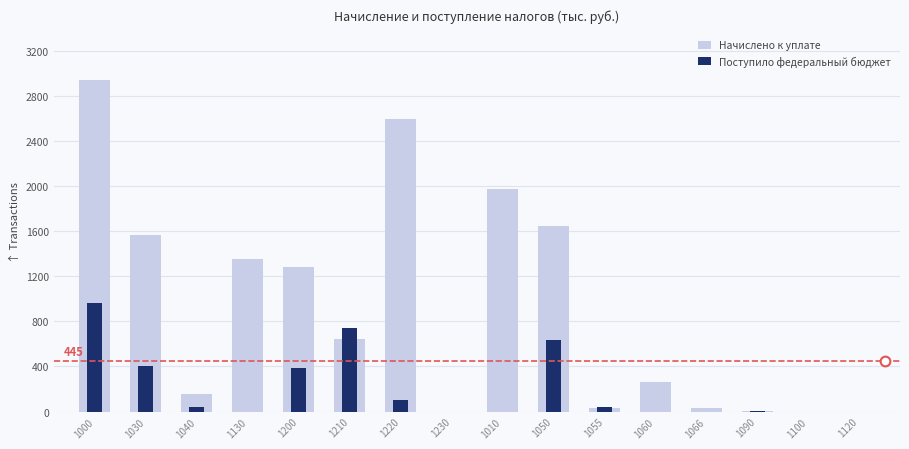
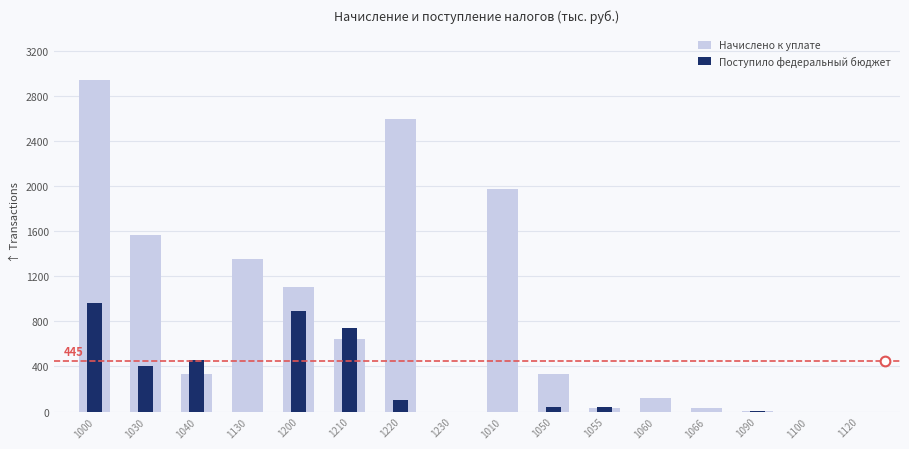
Начислено к уплате, 1040: 160 -> 330
Поступило федеральный бюджет, 1040: 40 -> 450
Поступило федеральный бюджет, 1200: 390 -> 890
Начислено к уплате, 1200: 1280 -> 1100
Начислено к уплате, 1050: 1650 -> 330
Поступило федеральный бюджет, 1050: 630 -> 40
Начислено к уплате, 1060: 270 -> 120
